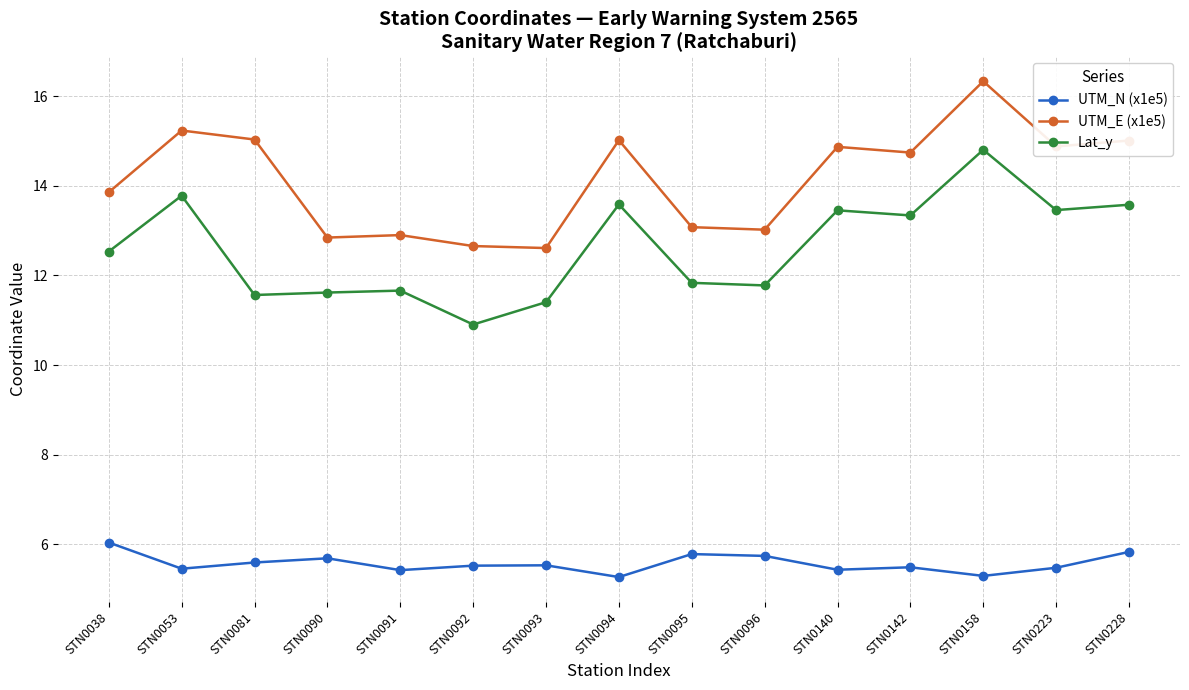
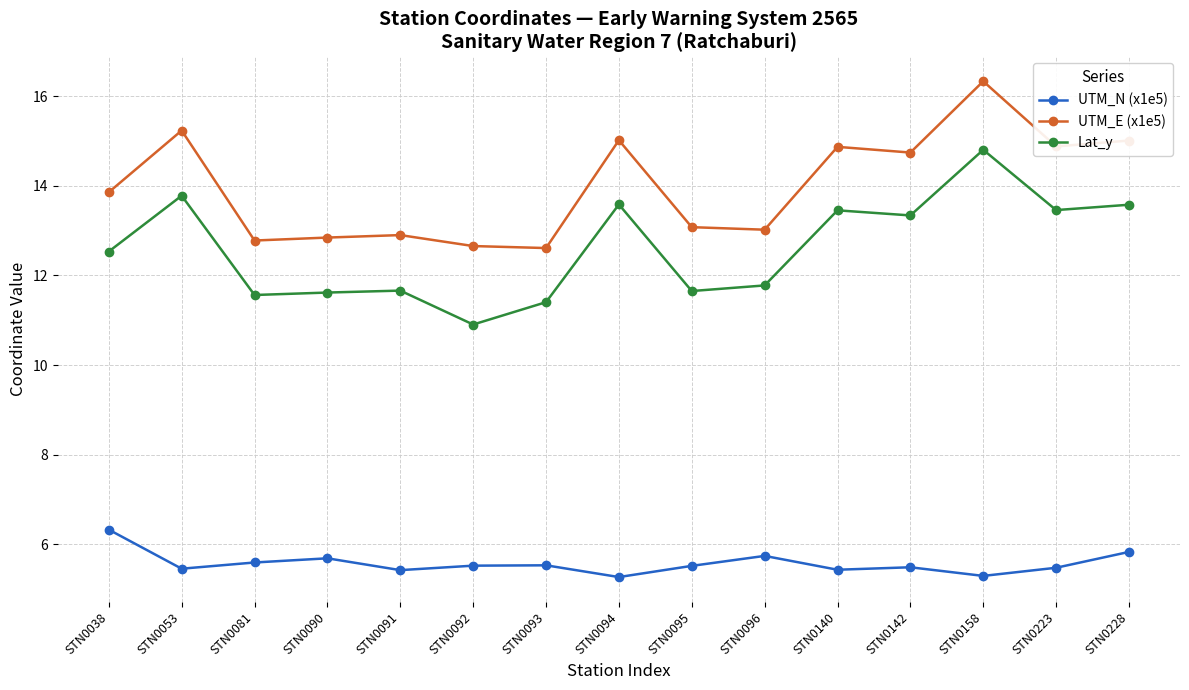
UTM_N (x1e5), STN0038: 6.0 -> 6.3
UTM_E (x1e5), STN0081: 15.0 -> 12.8
UTM_N (x1e5), STN0095: 5.8 -> 5.5
Lat_y, STN0095: 11.8 -> 11.7
